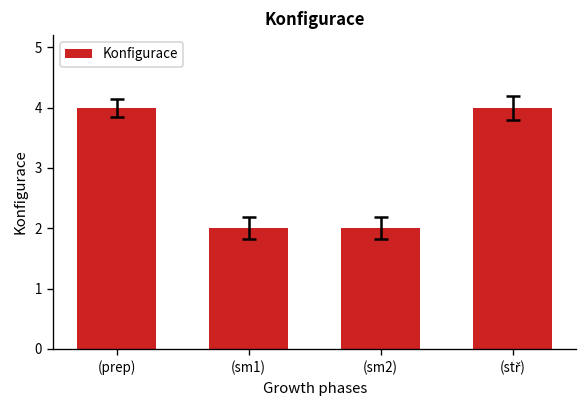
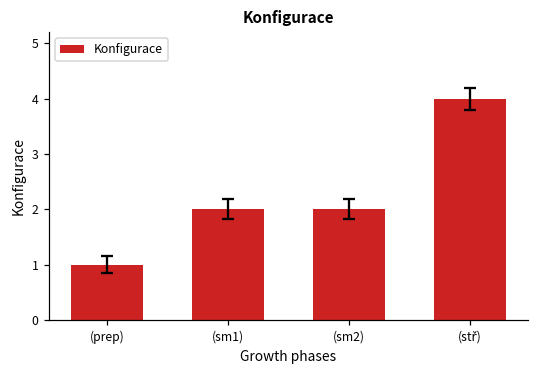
Konfigurace, (prep): 4 -> 1
